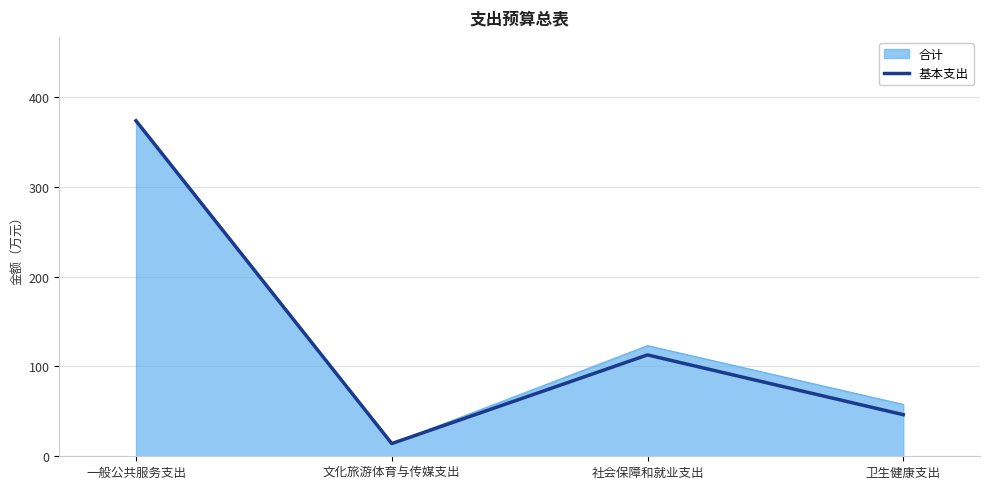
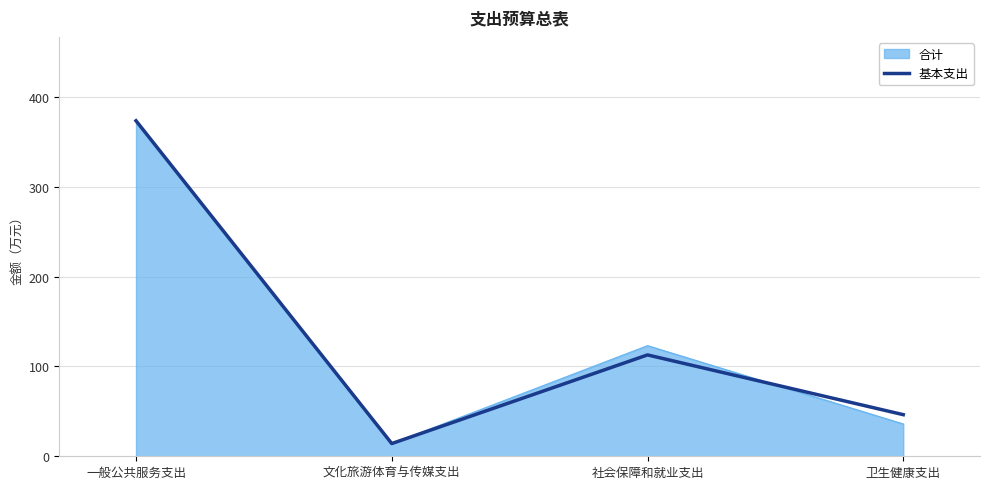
合计, 卫生健康支出: 60 -> 40
